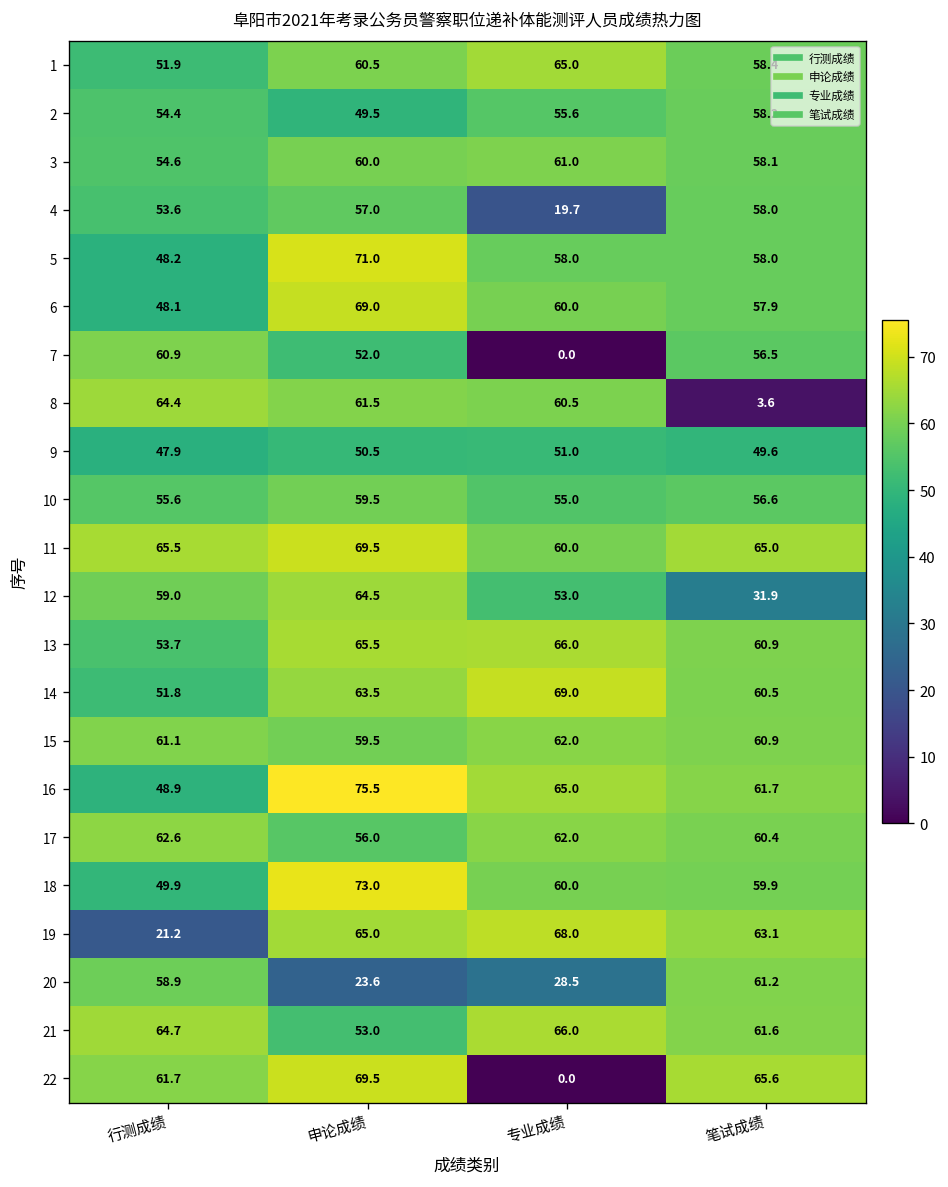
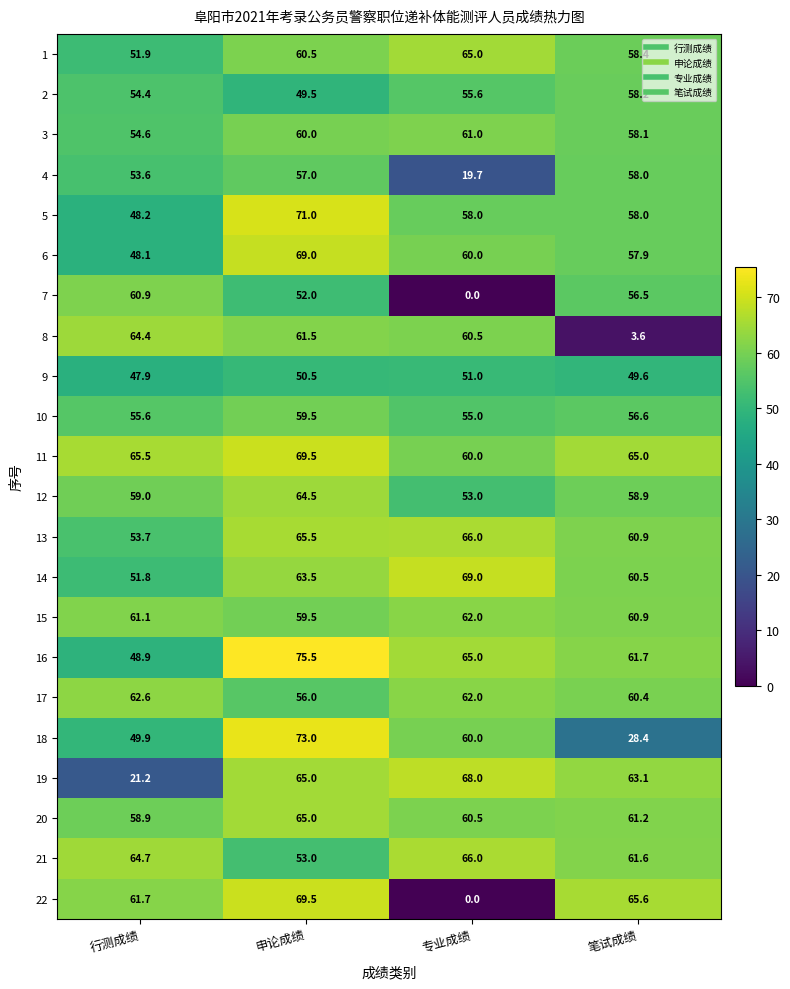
12, 笔试成绩: 31.9 -> 58.9
18, 笔试成绩: 59.9 -> 28.4
20, 申论成绩: 23.6 -> 65.0
20, 专业成绩: 28.5 -> 60.5
